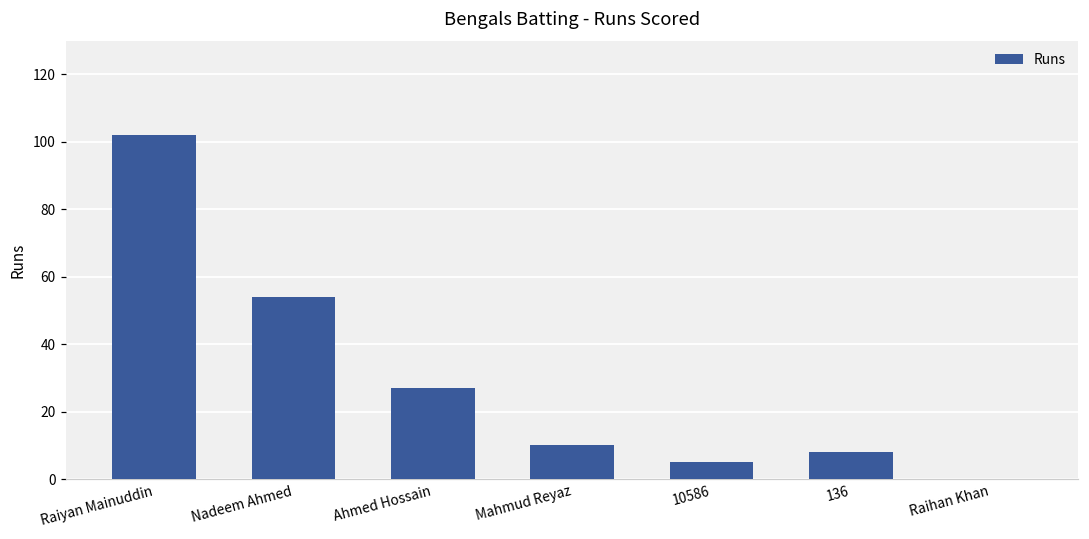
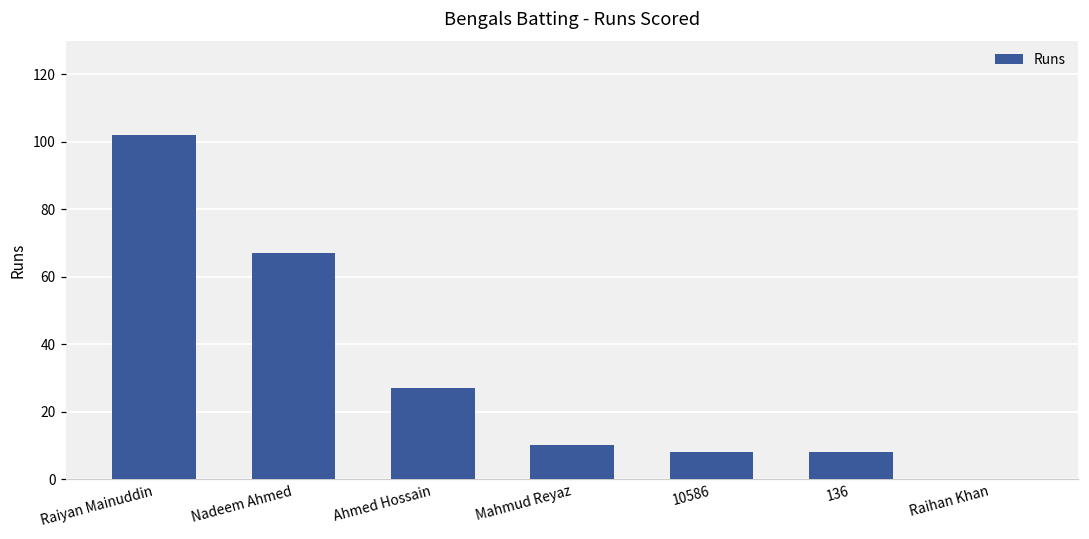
Nadeem Ahmed: 54 -> 67
10586: 5 -> 8
